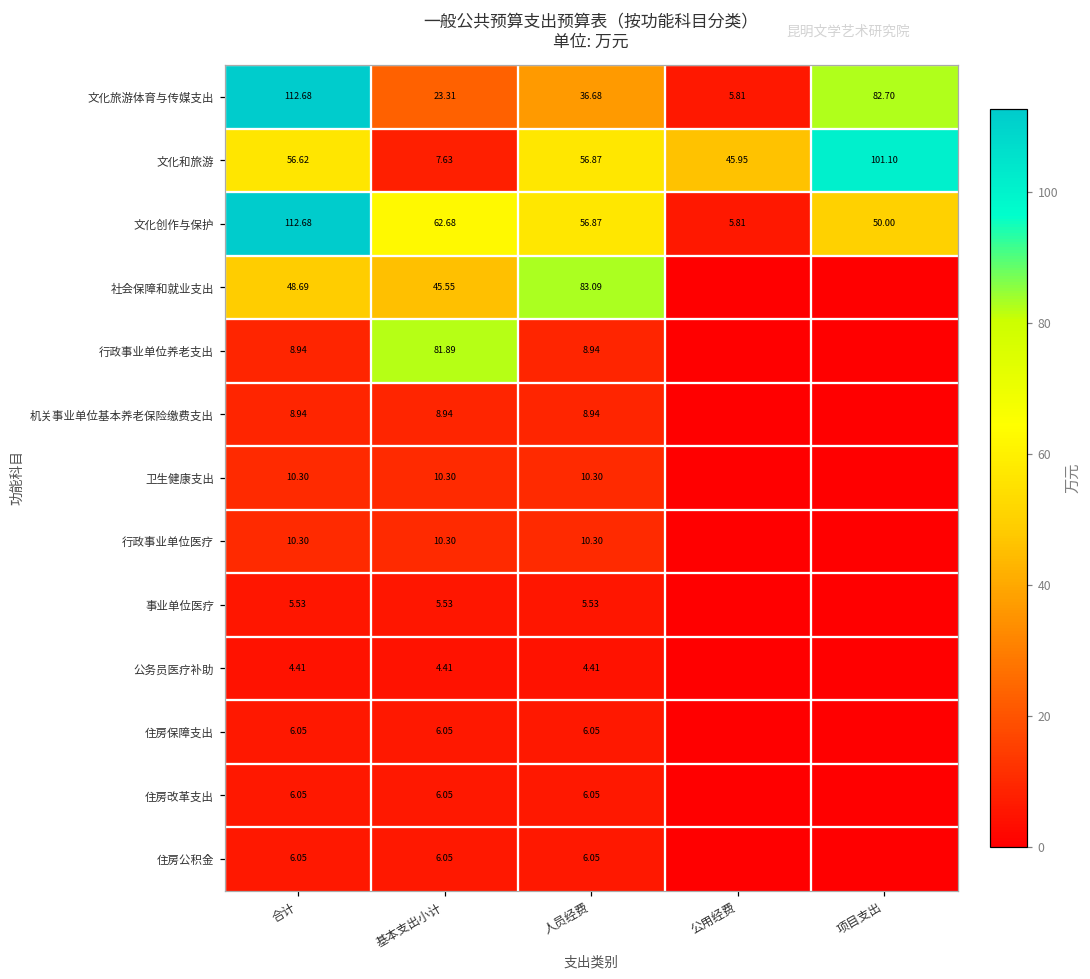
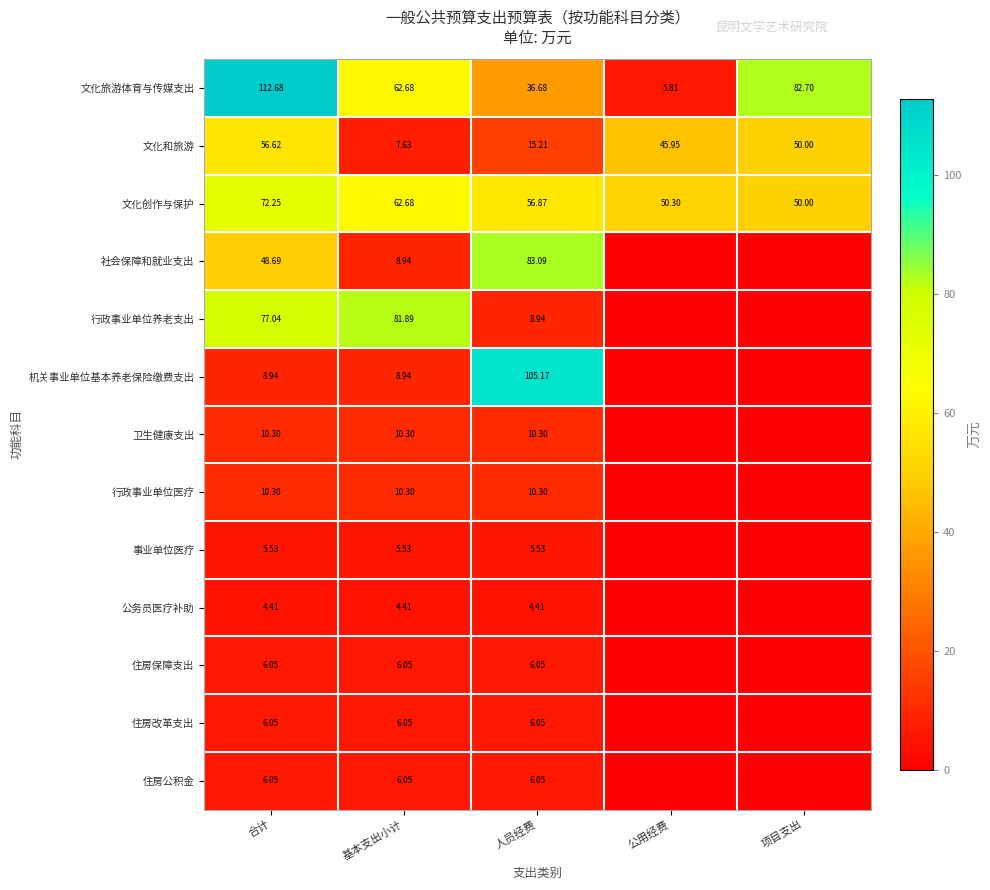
文化旅游体育与传媒支出, 基本支出小计: 23.31 -> 62.68
文化和旅游, 人员经费: 56.87 -> 15.21
文化和旅游, 项目支出: 101.10 -> 50.00
文化创作与保护, 合计: 112.68 -> 72.25
文化创作与保护, 公用经费: 5.81 -> 50.30
社会保障和就业支出, 基本支出小计: 45.55 -> 8.94
行政事业单位养老支出, 合计: 8.94 -> 77.04
机关事业单位基本养老保险缴费支出, 人员经费: 8.94 -> 105.17
